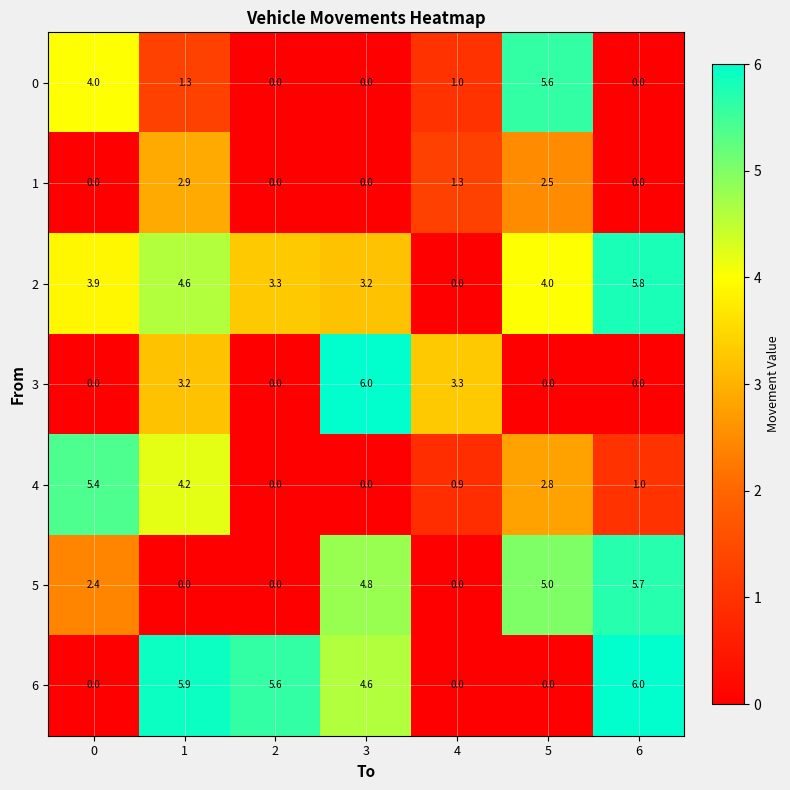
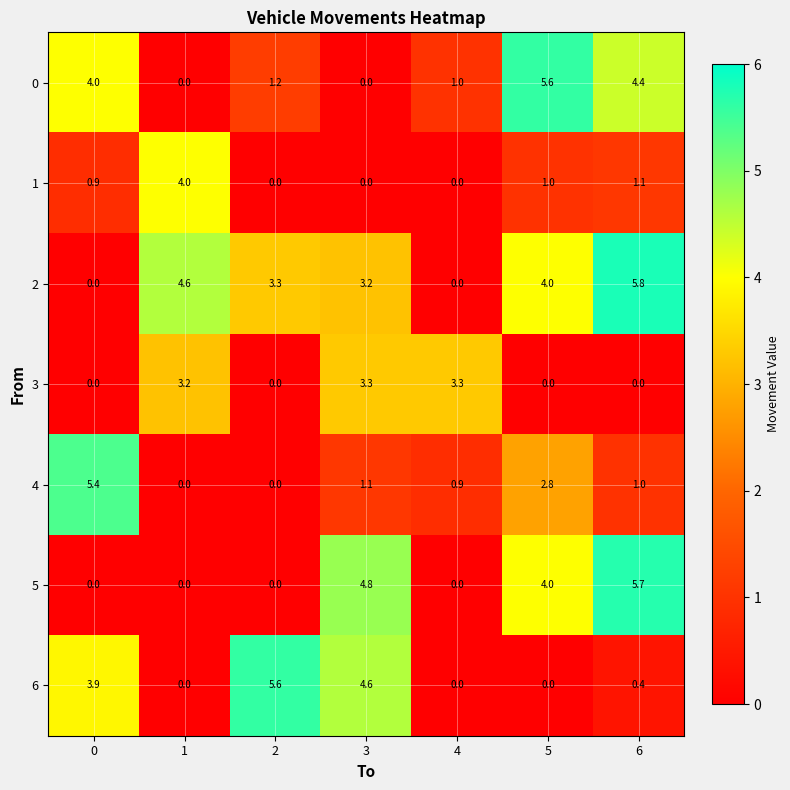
0, 1: 1.3 -> 0.0
0, 2: 0.0 -> 1.2
0, 6: 0.0 -> 4.4
1, 0: 0.0 -> 0.9
1, 1: 2.9 -> 4.0
1, 4: 1.3 -> 0.0
1, 5: 2.5 -> 1.0
1, 6: 0.0 -> 1.1
2, 0: 3.9 -> 0.0
3, 3: 6.0 -> 3.3
4, 1: 4.2 -> 0.0
4, 3: 0.0 -> 1.1
5, 0: 2.4 -> 0.0
5, 5: 5.0 -> 4.0
6, 0: 0.0 -> 3.9
6, 1: 5.9 -> 0.0
6, 6: 6.0 -> 0.4
